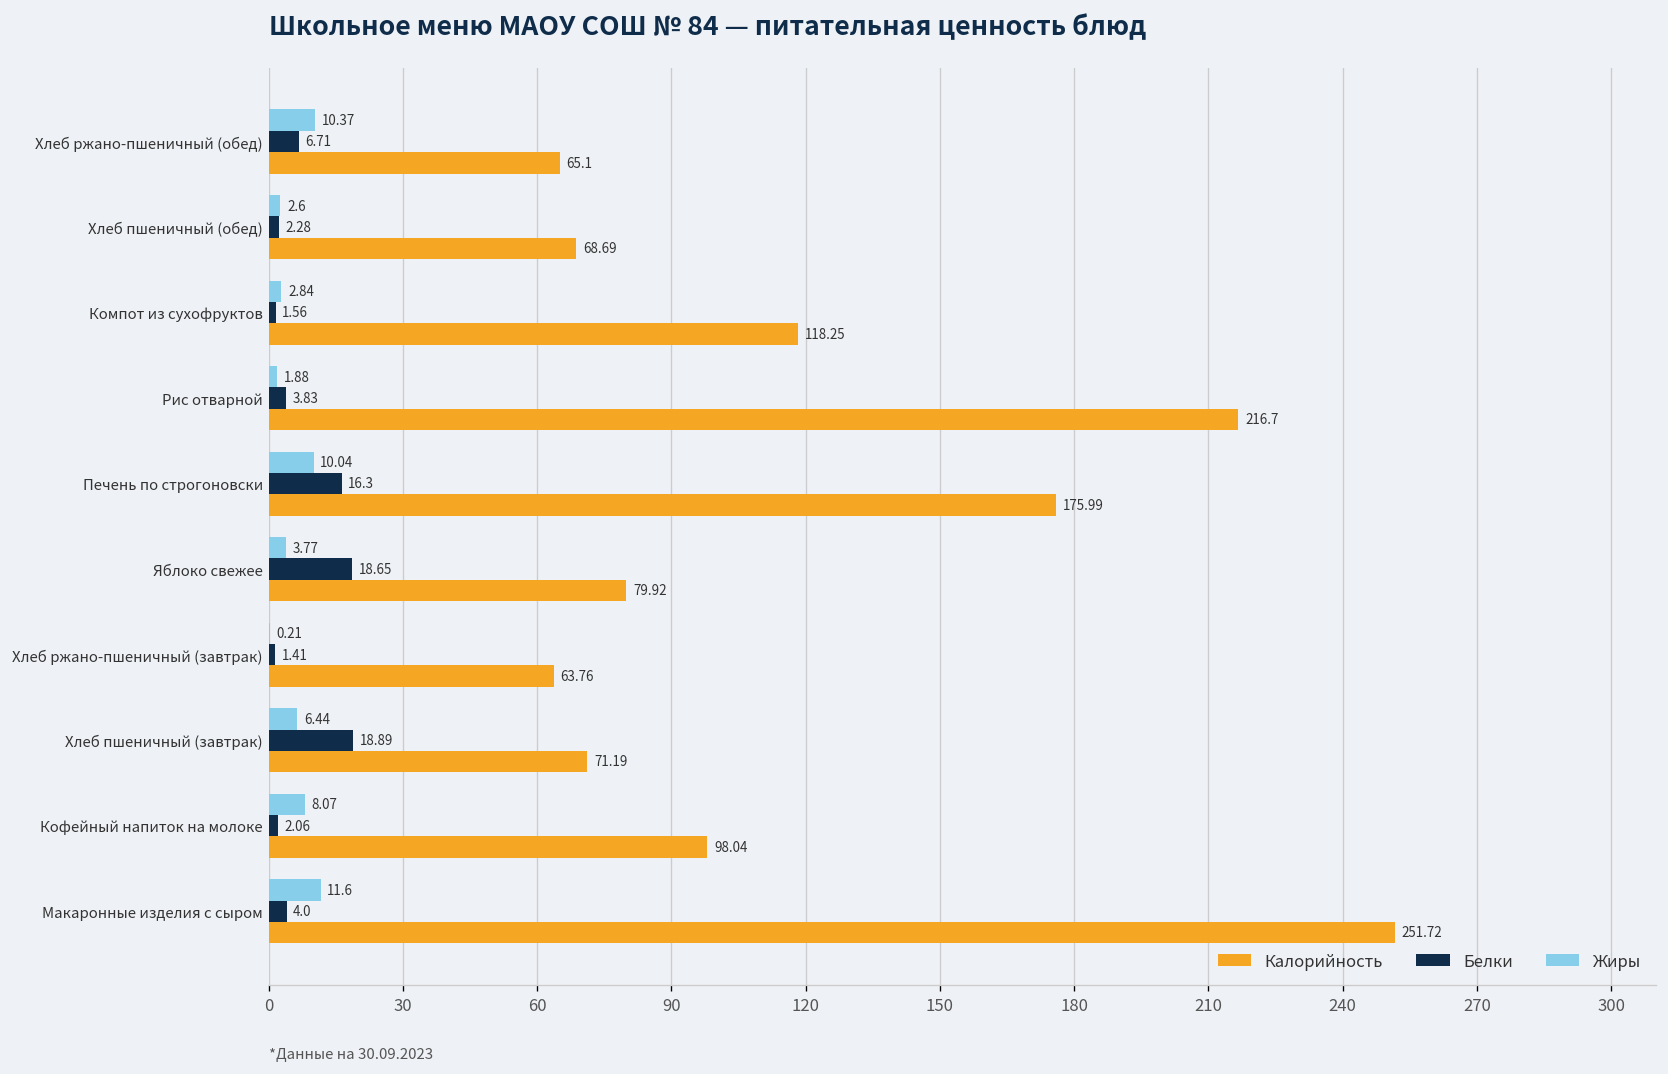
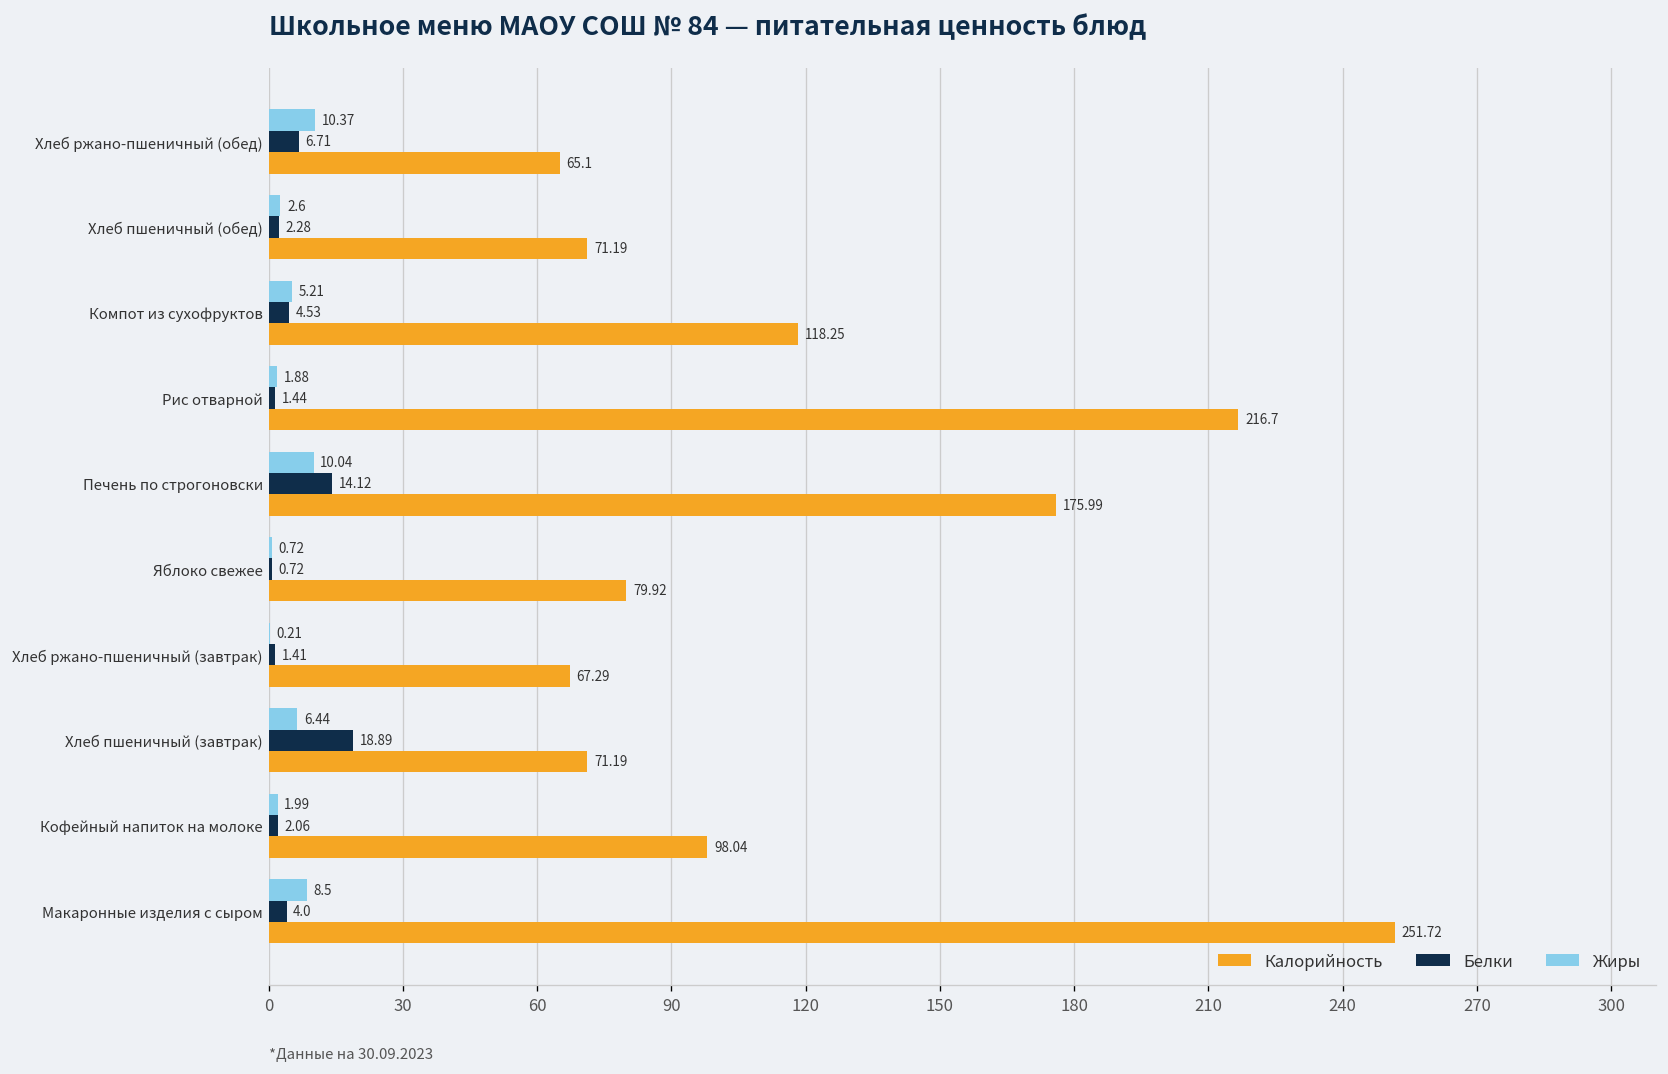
Калорийность, Хлеб пшеничный (обед): 68.69 -> 71.19
Жиры, Компот из сухофруктов: 2.84 -> 5.21
Белки, Компот из сухофруктов: 1.56 -> 4.53
Белки, Рис отварной: 3.83 -> 1.44
Белки, Печень по строгоновски: 16.3 -> 14.12
Жиры, Яблоко свежее: 3.77 -> 0.72
Белки, Яблоко свежее: 18.65 -> 0.72
Калорийность, Хлеб ржано-пшеничный (завтрак): 63.76 -> 67.29
Жиры, Кофейный напиток на молоке: 8.07 -> 1.99
Жиры, Макаронные изделия с сыром: 11.6 -> 8.5
